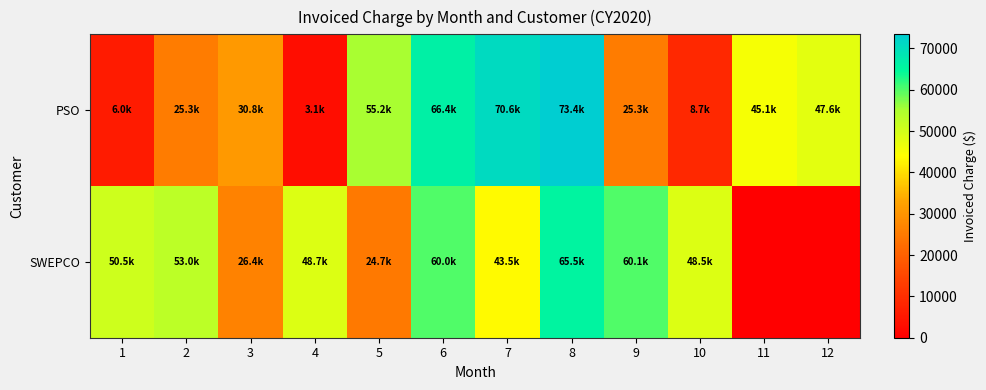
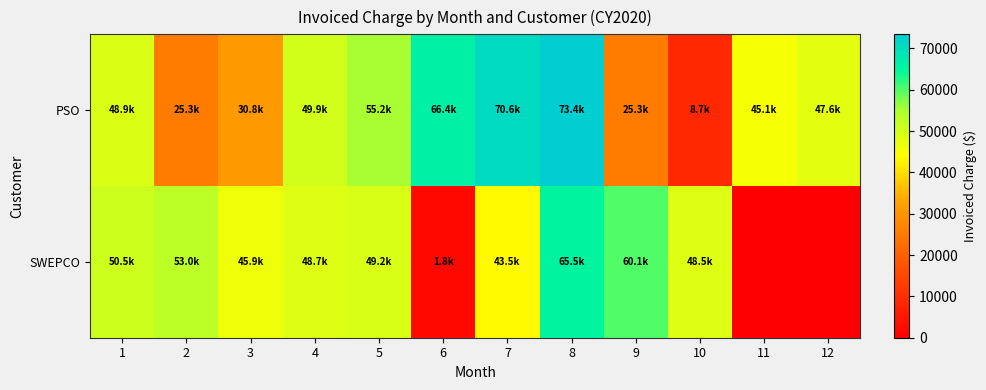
PSO, 1: 6.0k -> 48.9k
PSO, 4: 3.1k -> 49.9k
SWEPCO, 3: 26.4k -> 45.9k
SWEPCO, 5: 24.7k -> 49.2k
SWEPCO, 6: 60.0k -> 1.8k
